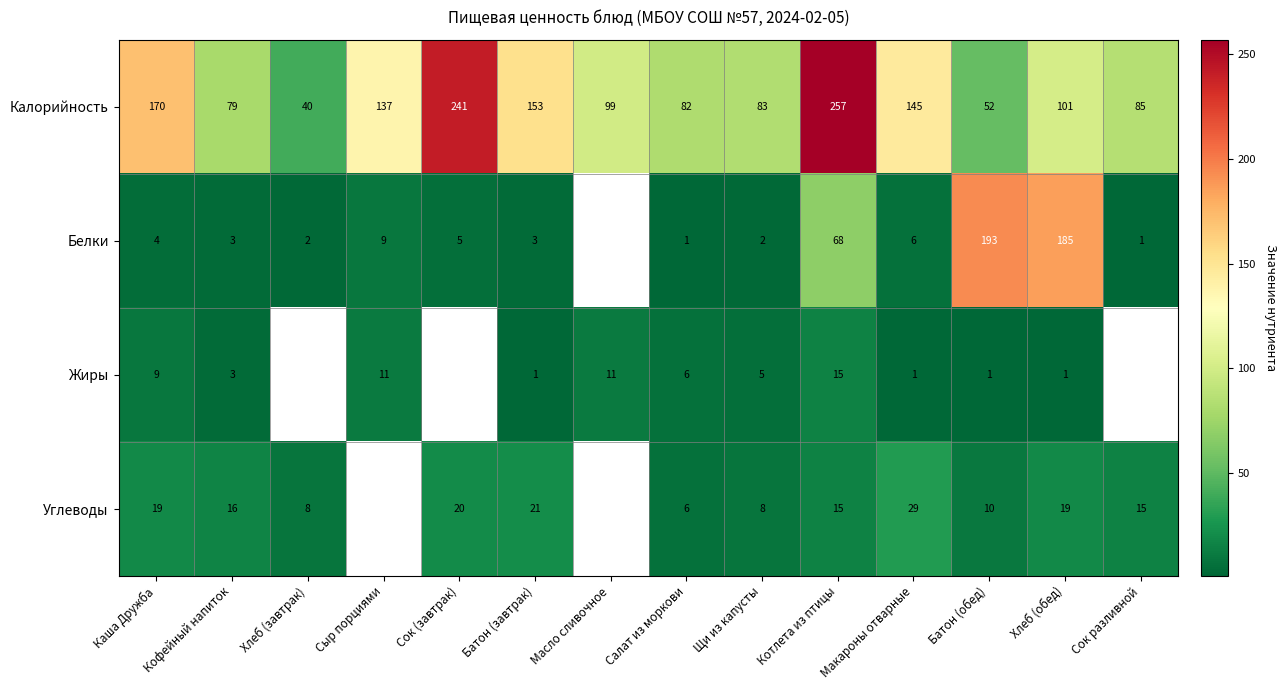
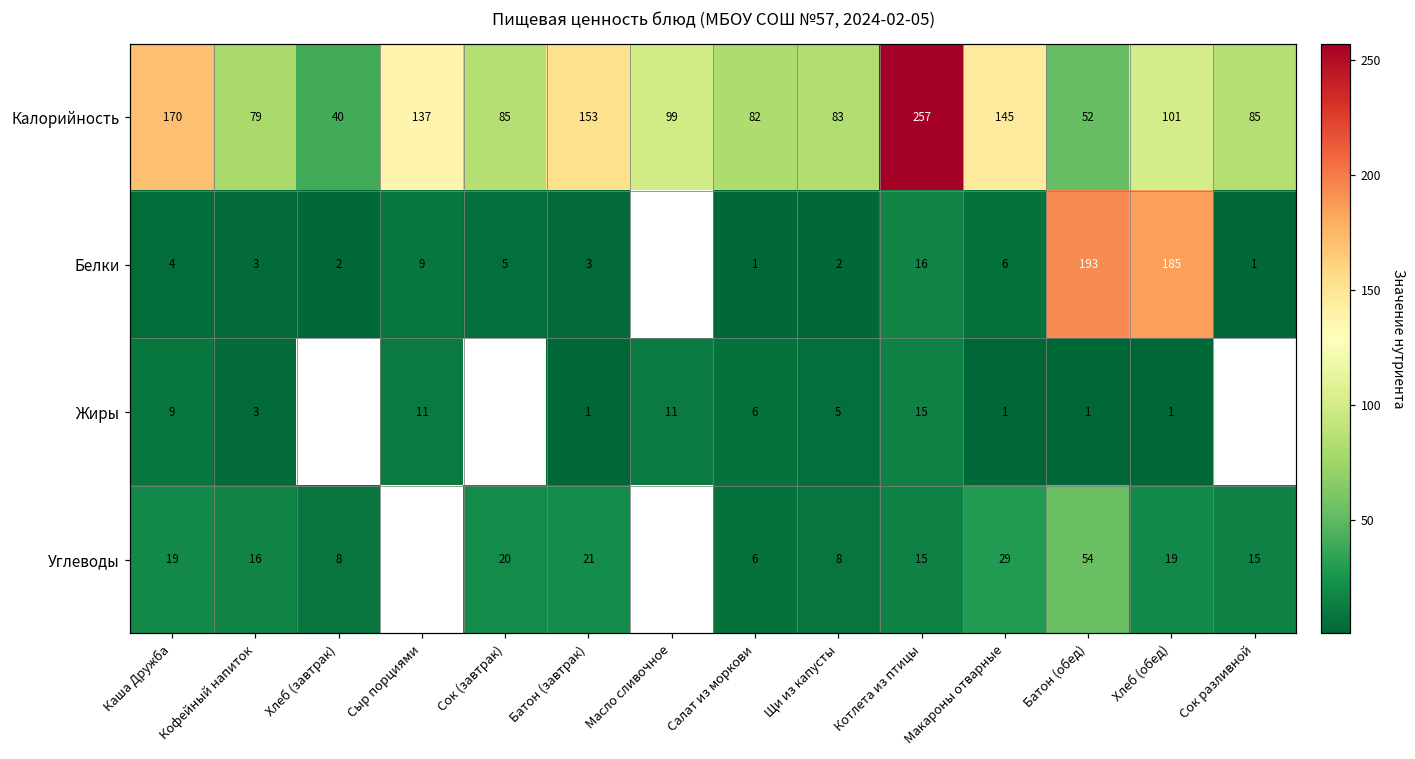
Калорийность, Сок (завтрак): 241 -> 85
Белки, Котлета из птицы: 68 -> 16
Углеводы, Батон (обед): 10 -> 54
